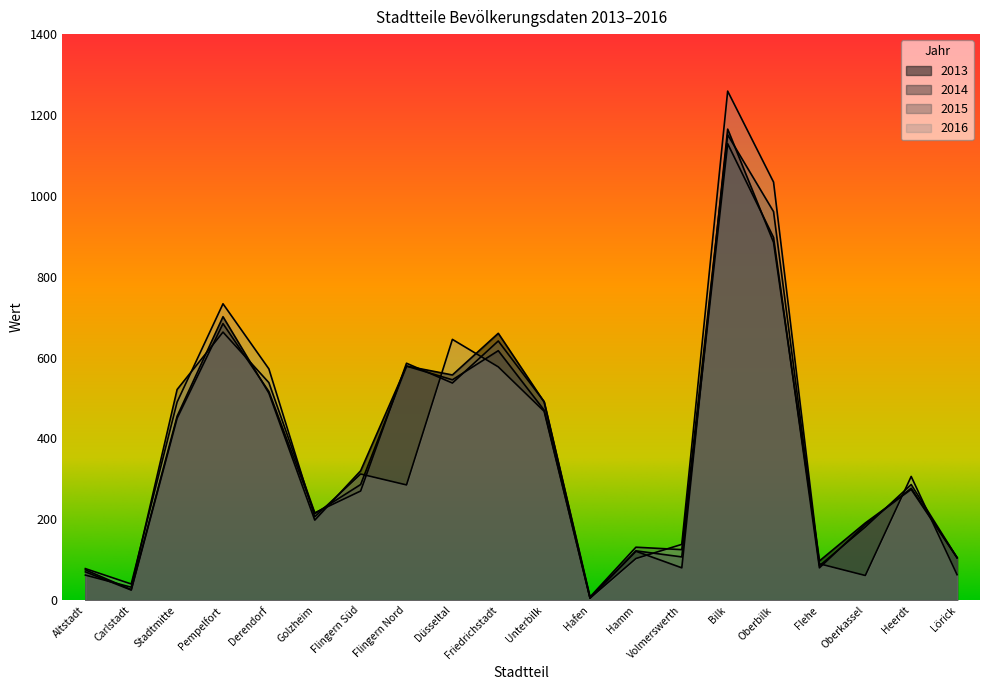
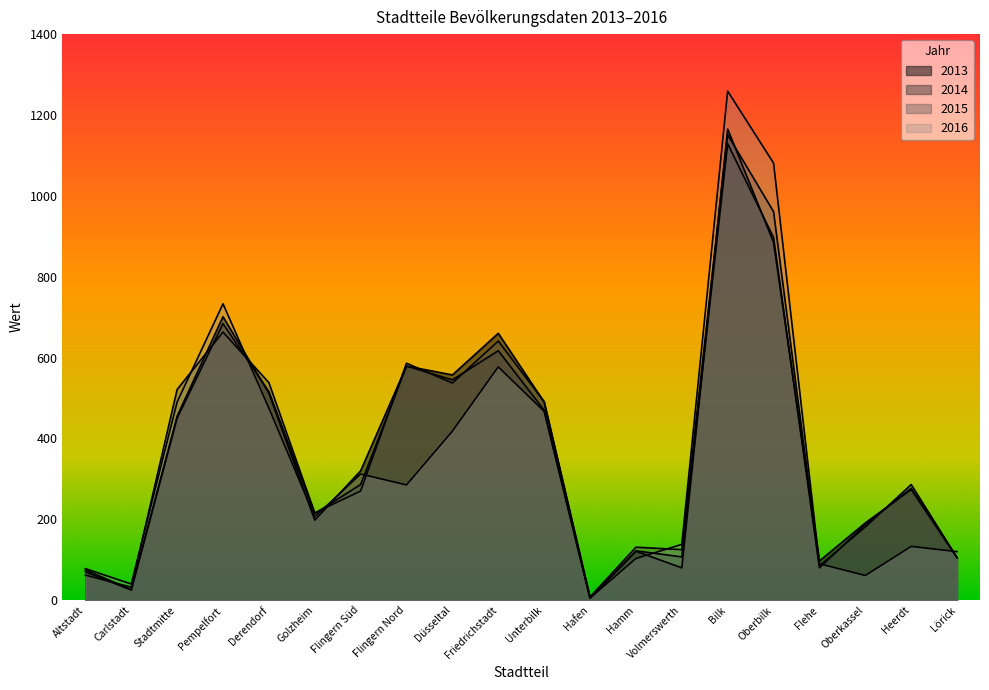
2016, Derendorf: 570 -> 480
2016, Düsseltal: 650 -> 420
2016, Oberbilk: 1030 -> 1080
2016, Heerdt: 310 -> 130
2016, Lörick: 60 -> 120
